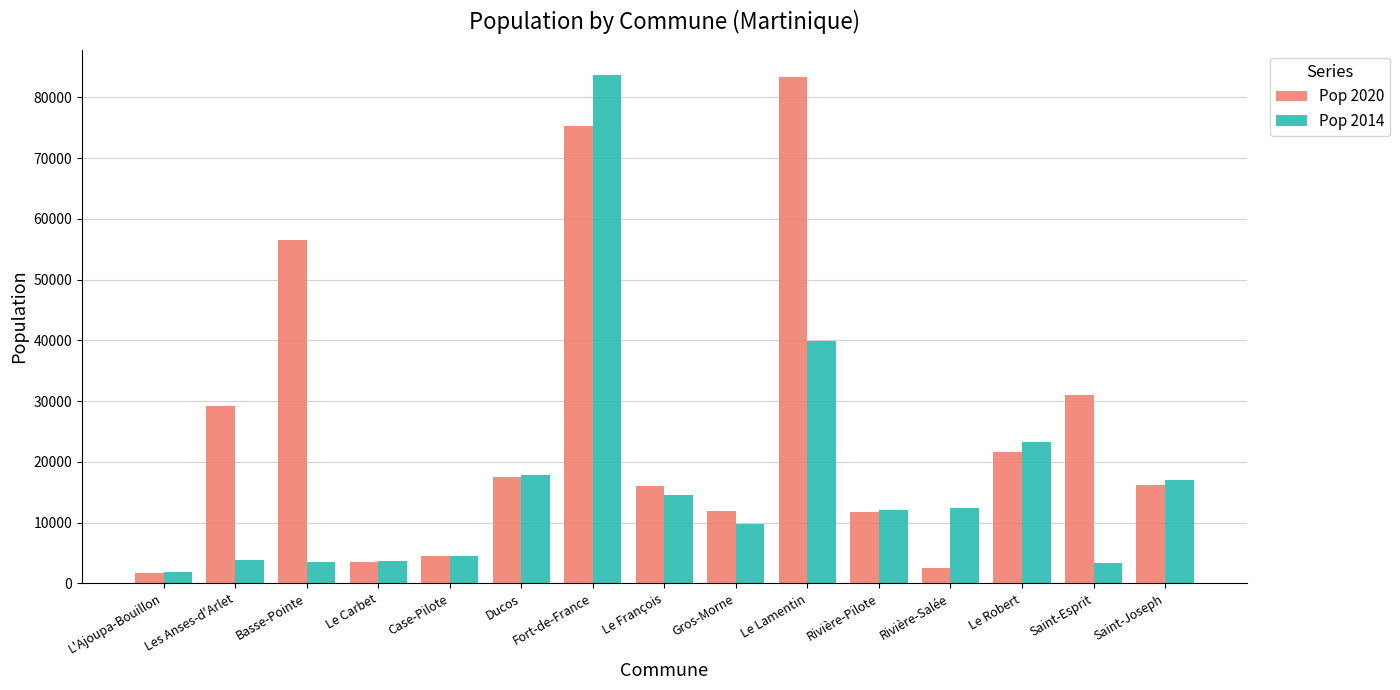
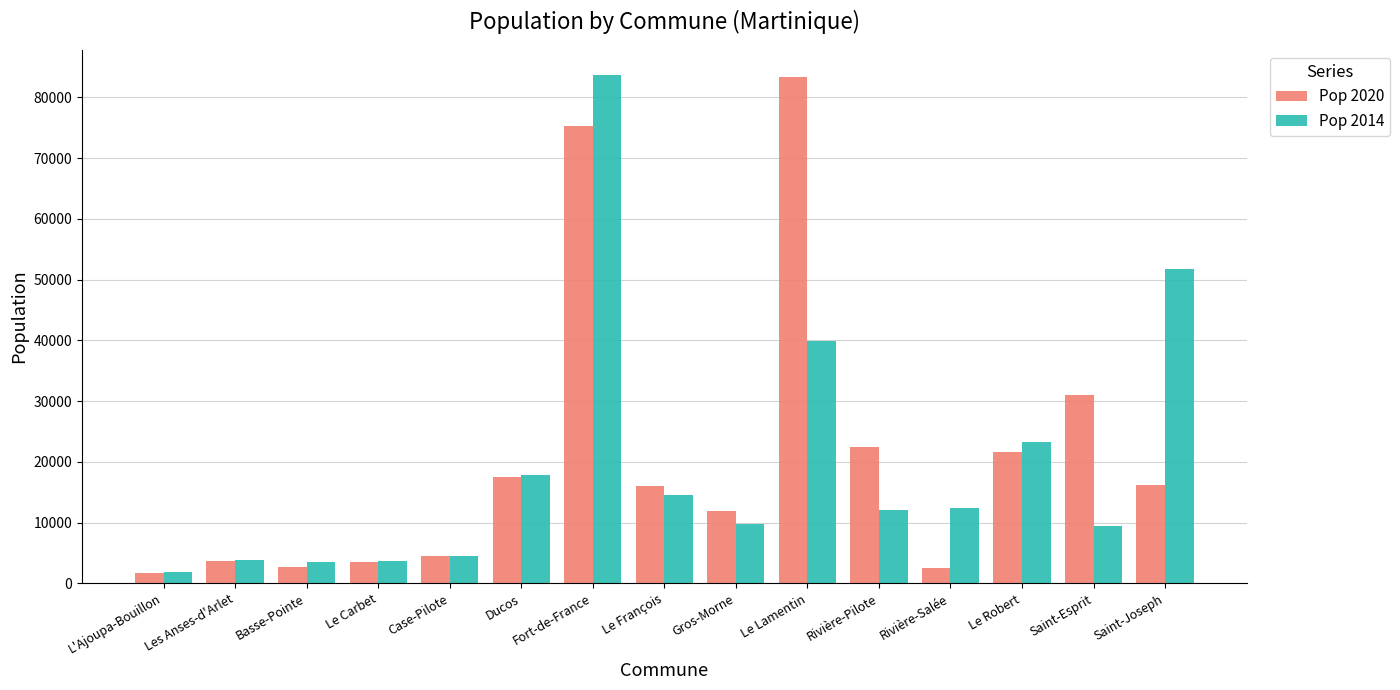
Pop 2020, Les Anses-d'Arlet: 29000 -> 4000
Pop 2020, Basse-Pointe: 57000 -> 3000
Pop 2020, Rivière-Pilote: 12000 -> 22000
Pop 2014, Saint-Esprit: 3000 -> 9000
Pop 2014, Saint-Joseph: 17000 -> 52000
